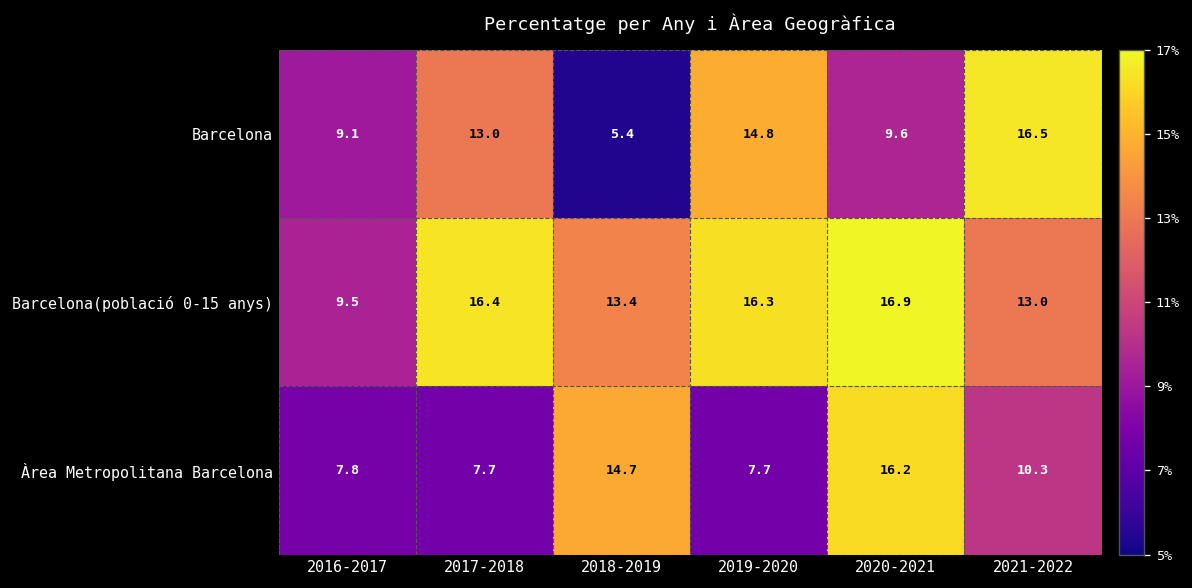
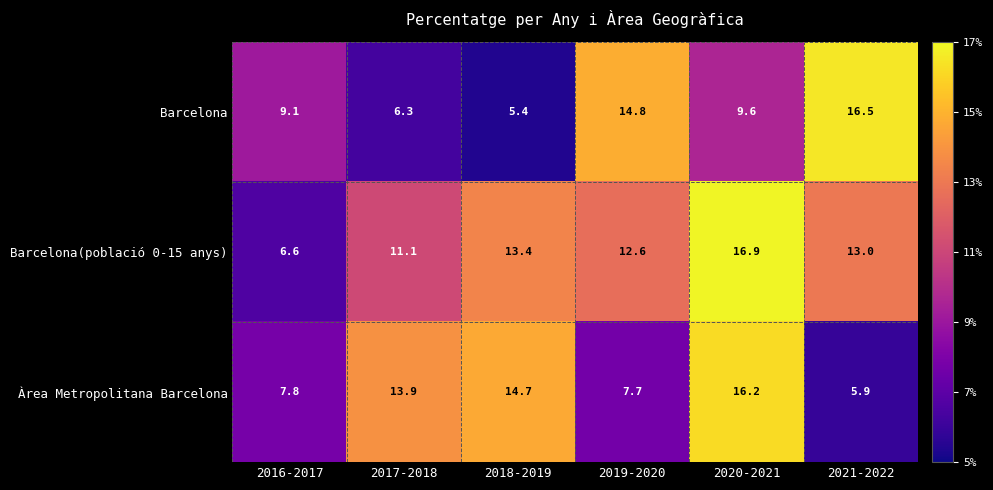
Barcelona, 2017-2018: 13.0 -> 6.3
Barcelona(població 0-15 anys), 2016-2017: 9.5 -> 6.6
Barcelona(població 0-15 anys), 2017-2018: 16.4 -> 11.1
Barcelona(població 0-15 anys), 2019-2020: 16.3 -> 12.6
Àrea Metropolitana Barcelona, 2017-2018: 7.7 -> 13.9
Àrea Metropolitana Barcelona, 2021-2022: 10.3 -> 5.9
